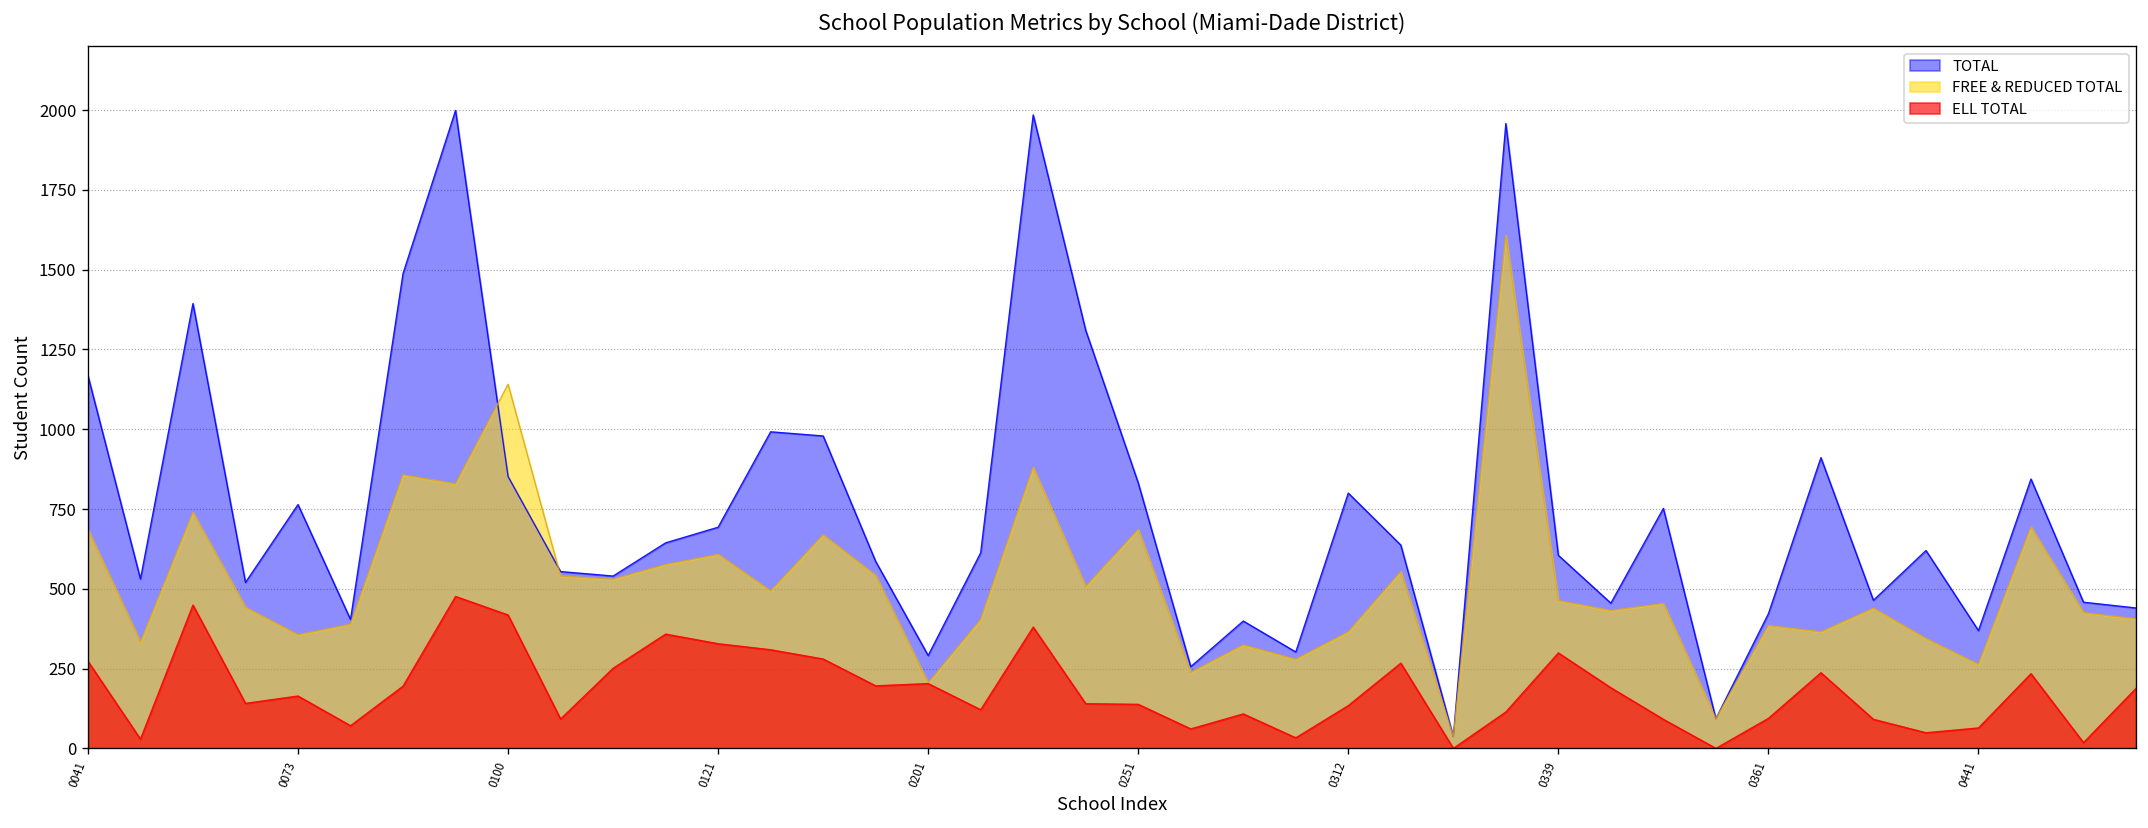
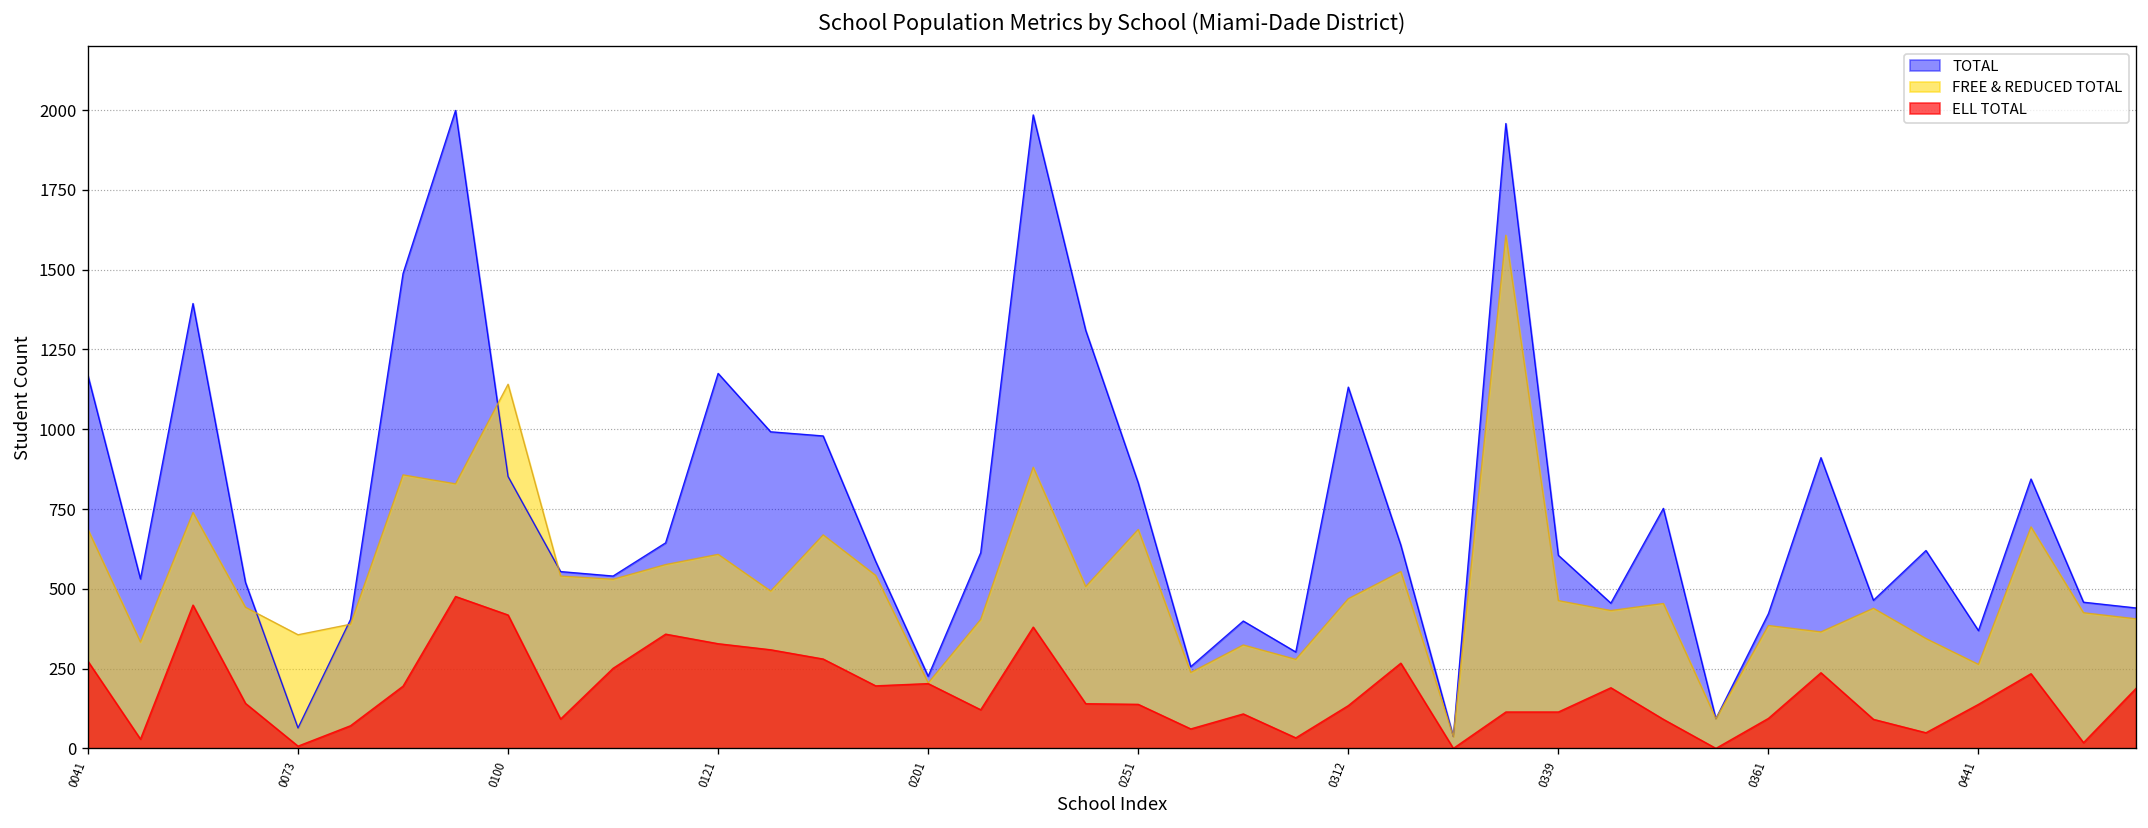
TOTAL, 0073: 760 -> 60
ELL TOTAL, 0073: 160 -> 10
TOTAL, 0121: 690 -> 1180
TOTAL, 0201: 290 -> 230
TOTAL, 0312: 800 -> 1130
FREE & REDUCED TOTAL, 0312: 370 -> 470
ELL TOTAL, 0339: 300 -> 110
ELL TOTAL, 0441: 60 -> 140
